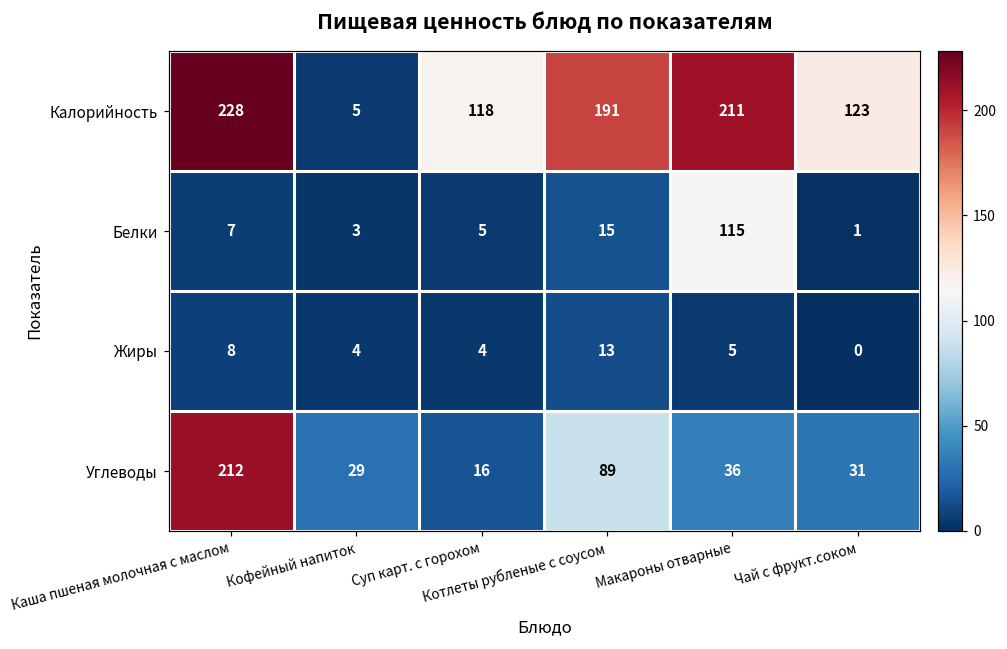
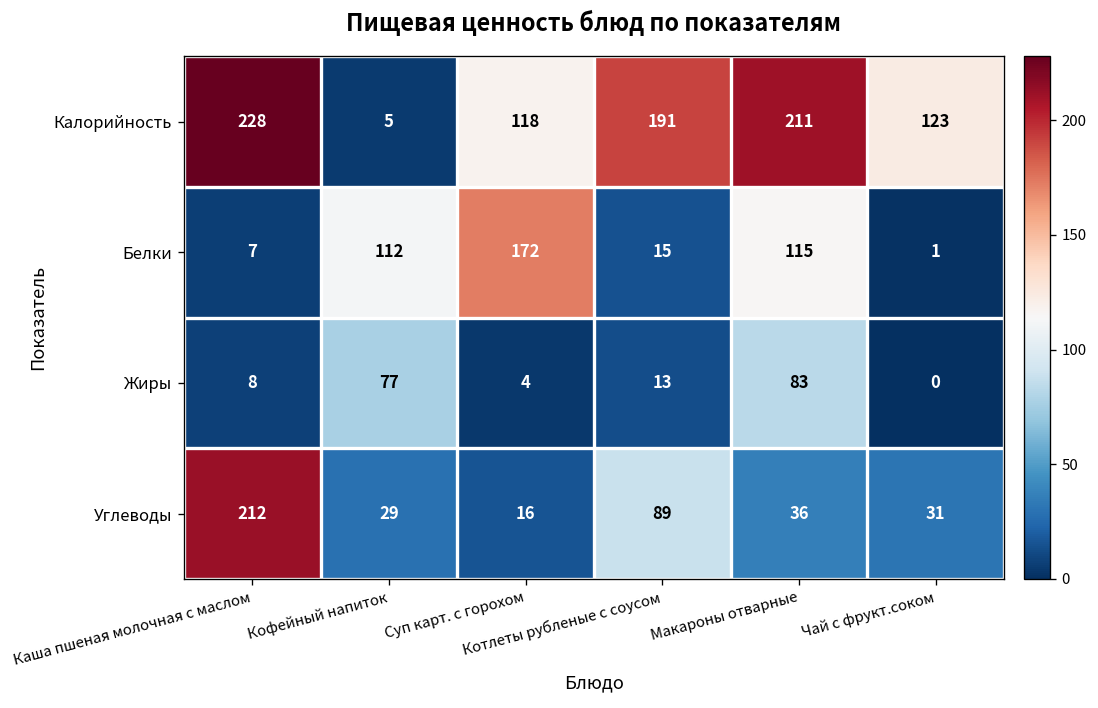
Белки, Кофейный напиток: 3 -> 112
Белки, Суп карт. с горохом: 5 -> 172
Жиры, Кофейный напиток: 4 -> 77
Жиры, Макароны отварные: 5 -> 83
